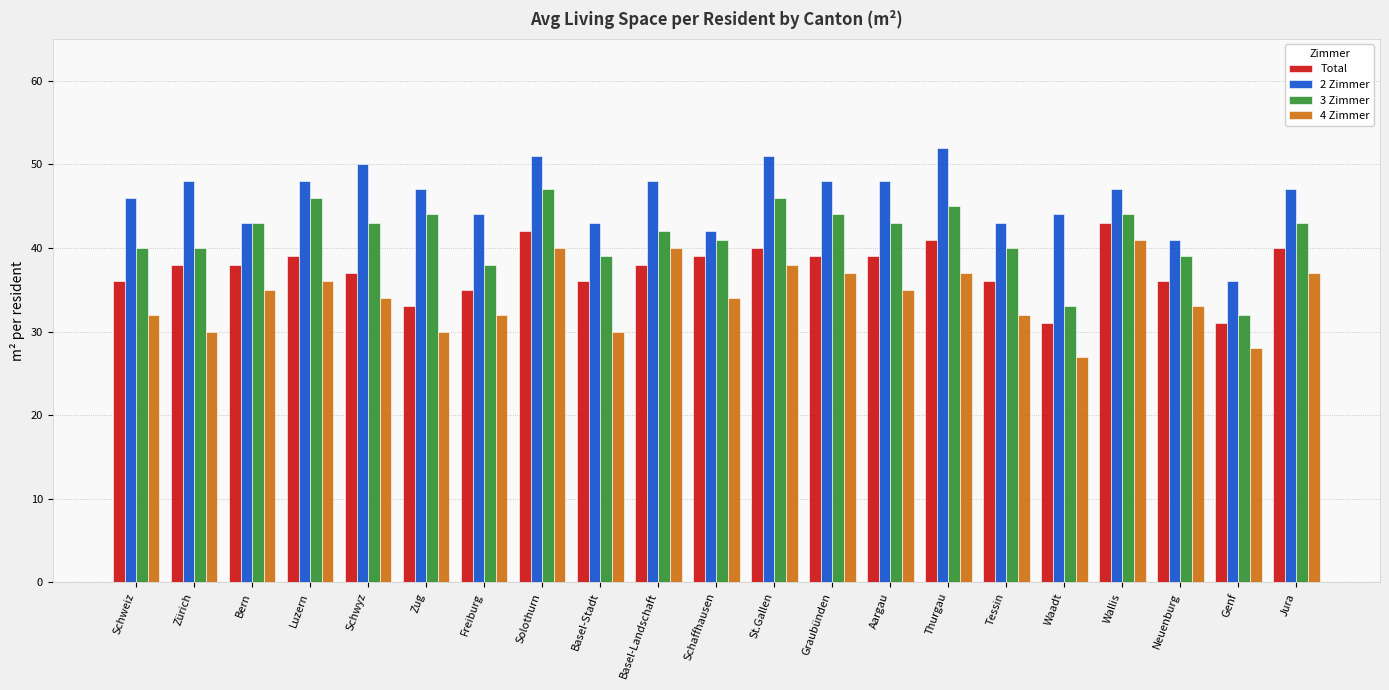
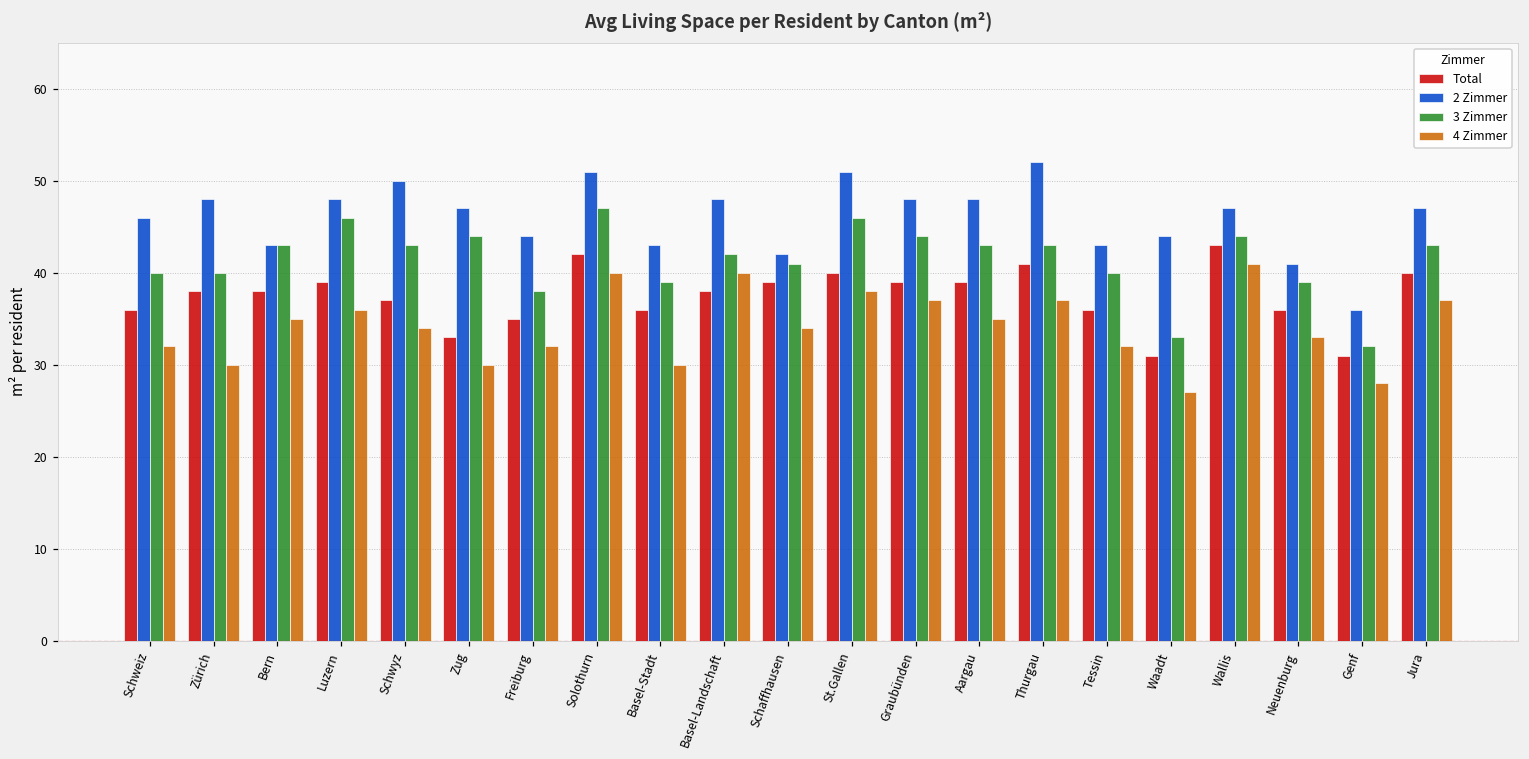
3 Zimmer, Thurgau: 45 -> 43
